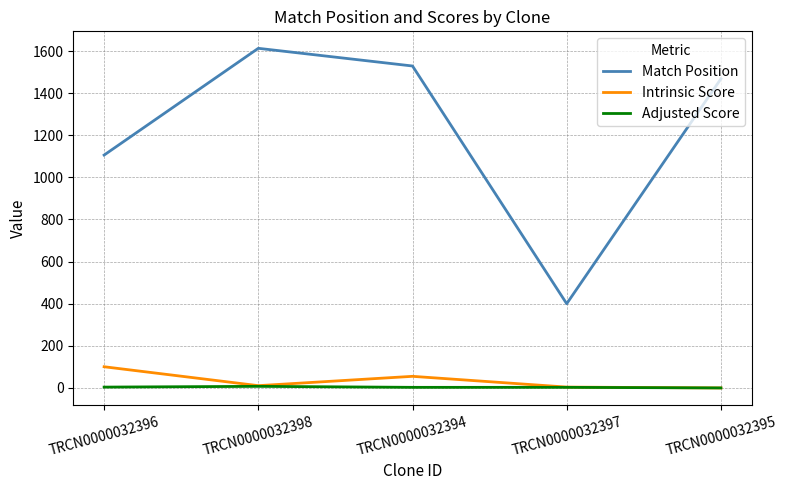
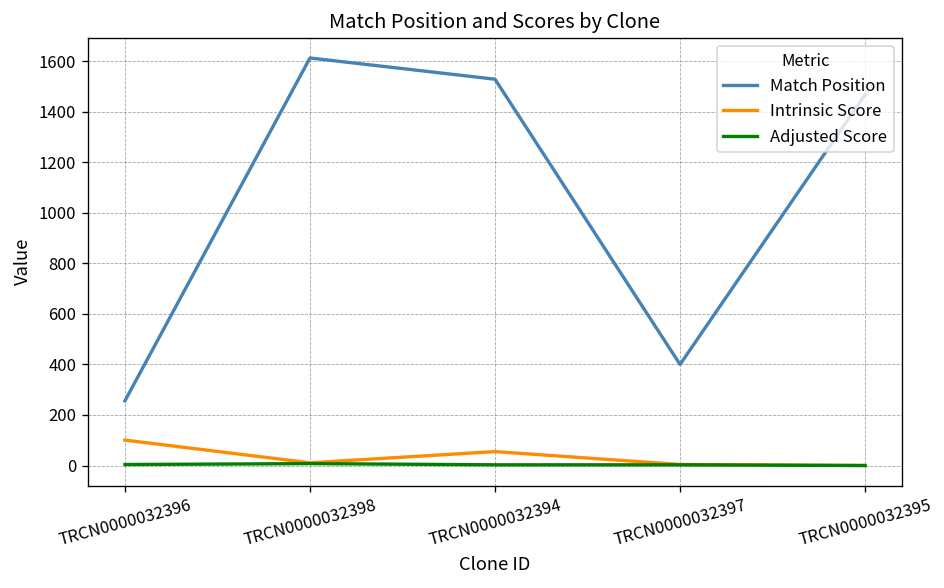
Match Position, TRCN0000032396: 1110 -> 260
